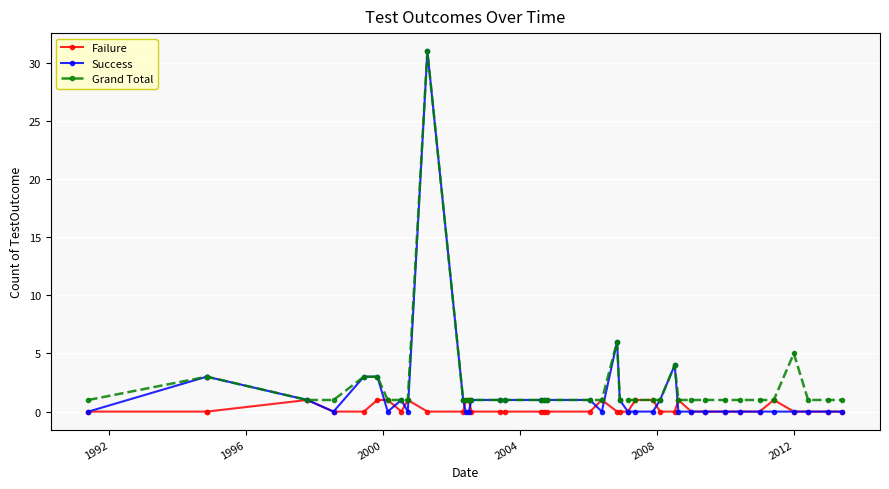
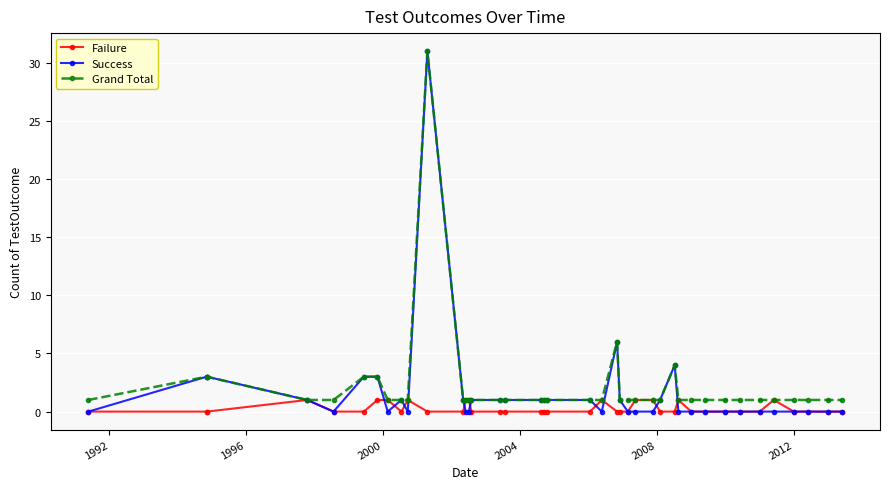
Grand Total, 2012: 5 -> 1
